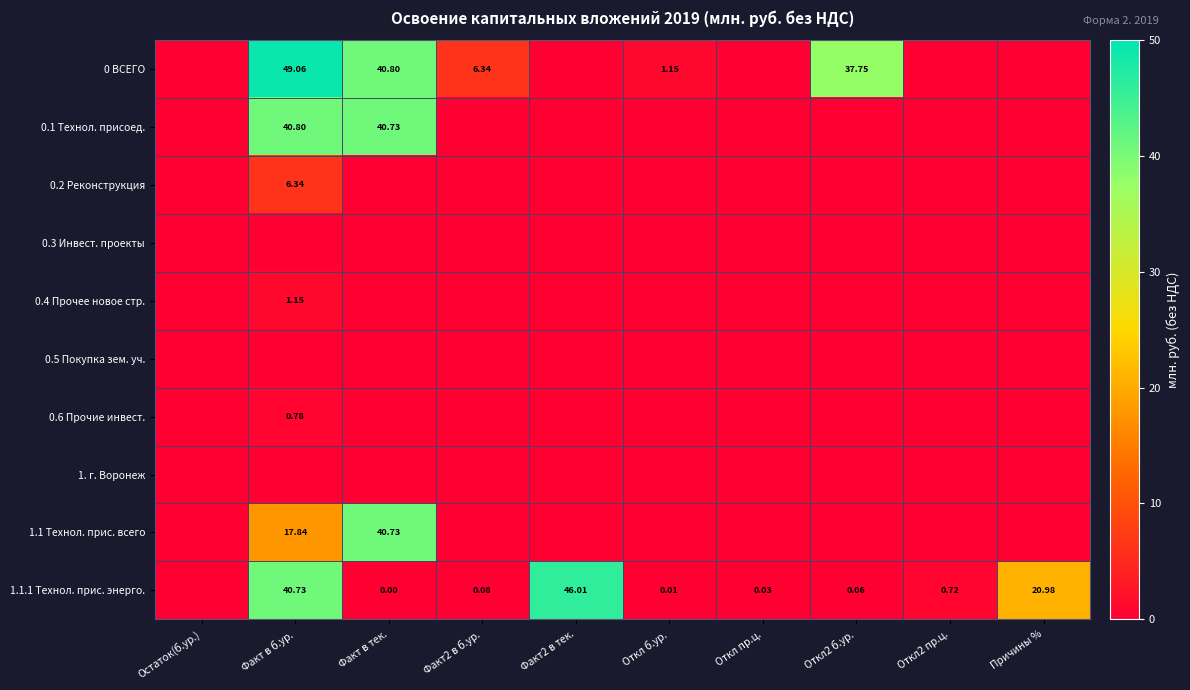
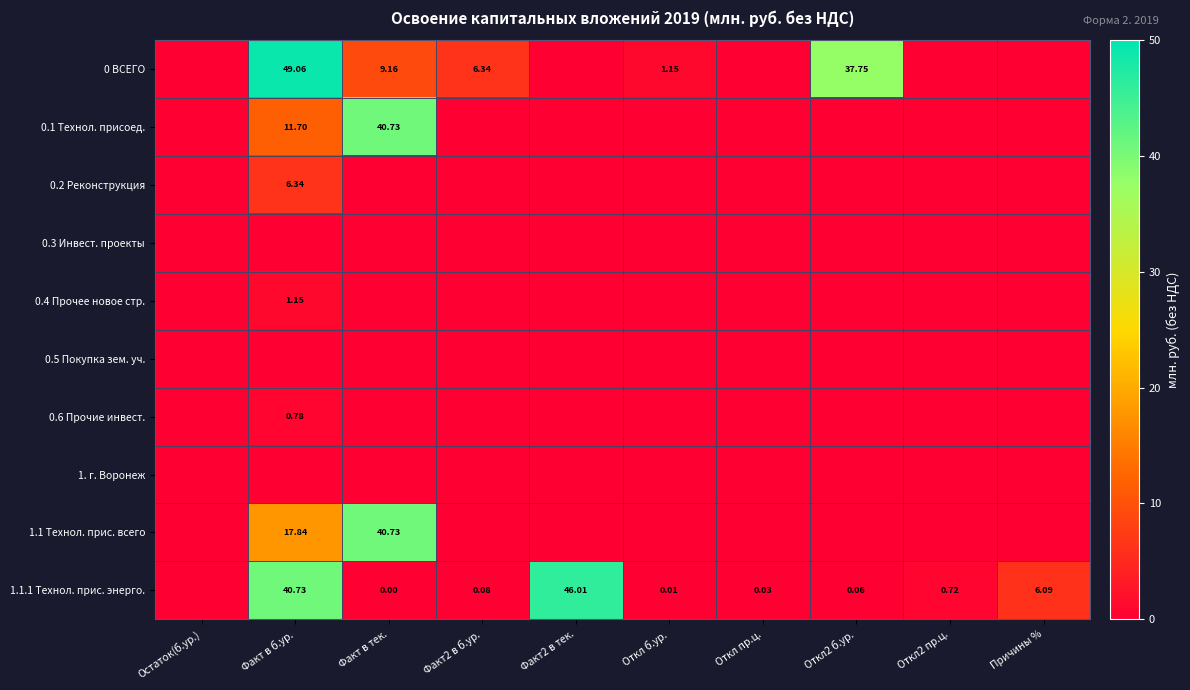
0 ВСЕГО, Факт в тек.: 40.80 -> 9.16
0.1 Технол. присоед., Факт в б.ур.: 40.80 -> 11.70
1.1.1 Технол. прис. энерго., Причины %: 20.98 -> 6.09
